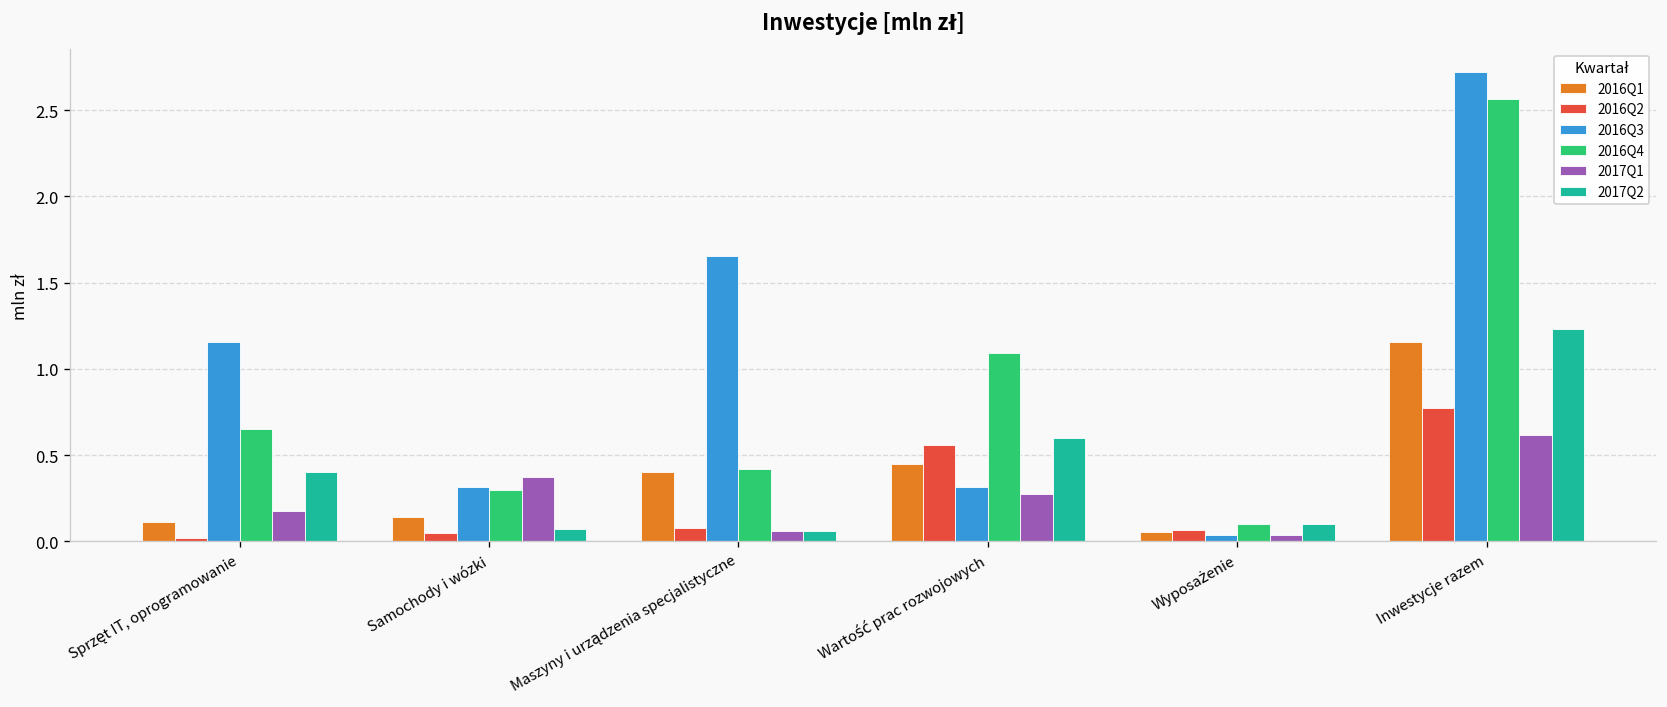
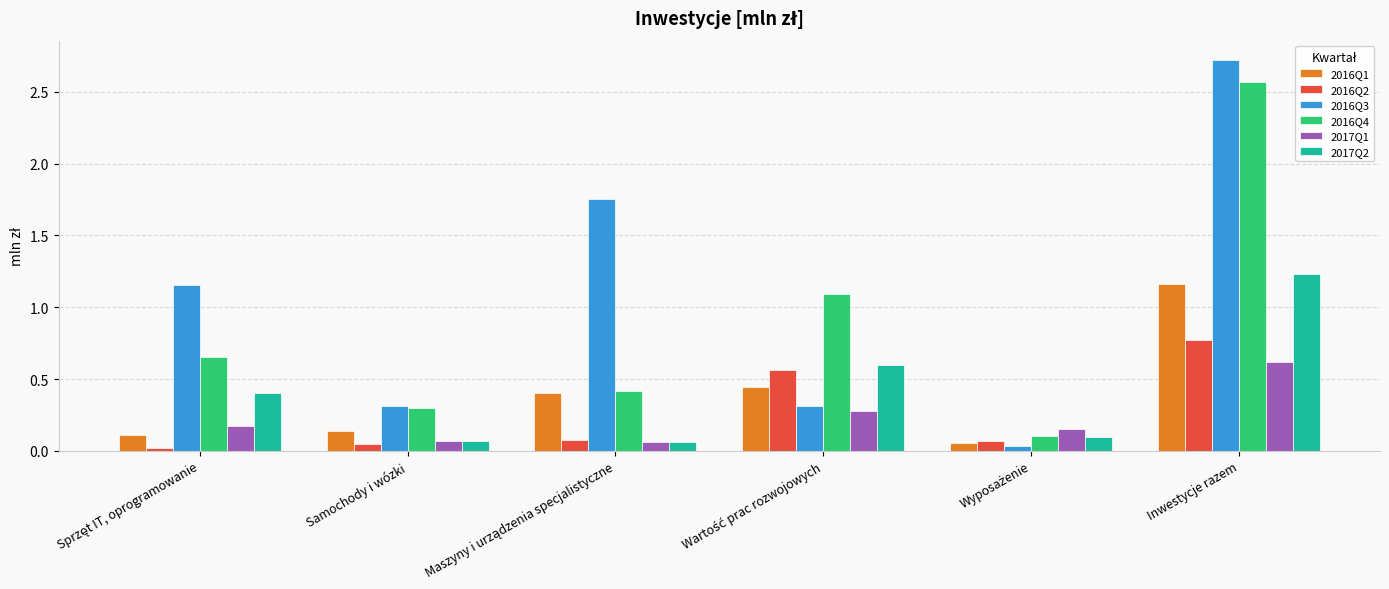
2017Q1, Samochody i wózki: 0.38 -> 0.07
2016Q3, Maszyny i urządzenia specjalistyczne: 1.65 -> 1.75
2017Q1, Wyposażenie: 0.04 -> 0.15
